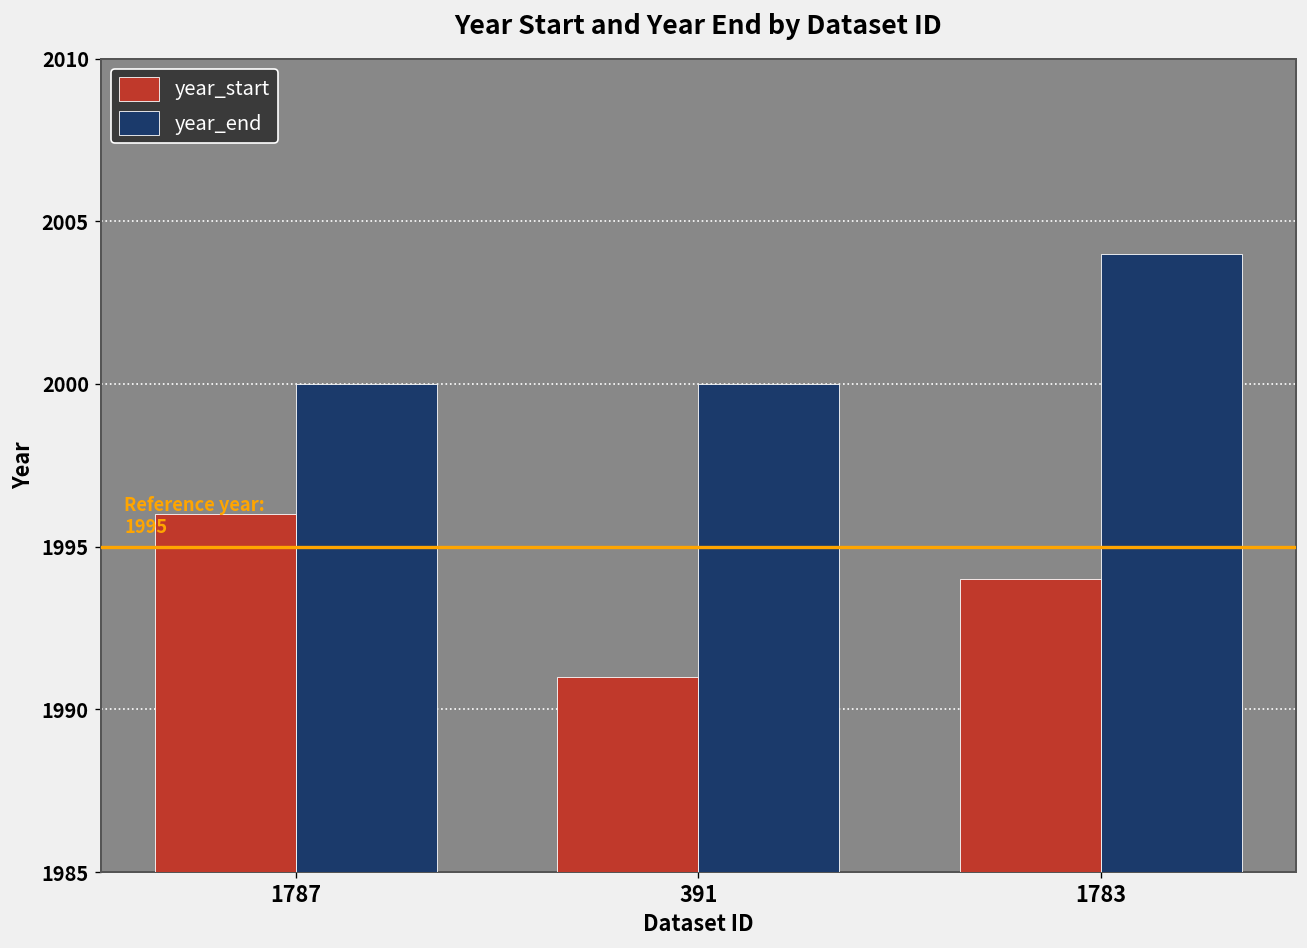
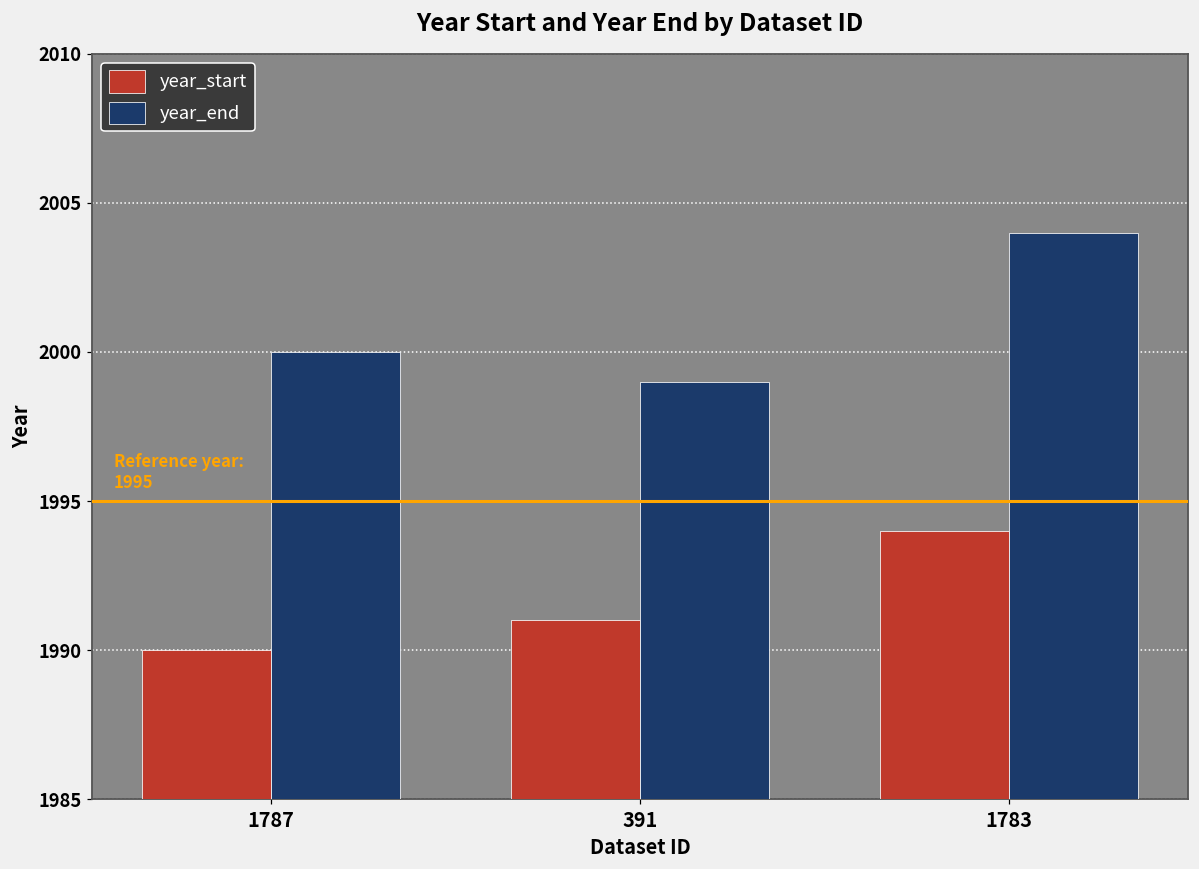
year_start, 1787: 1996 -> 1990
year_end, 391: 2000 -> 1999
